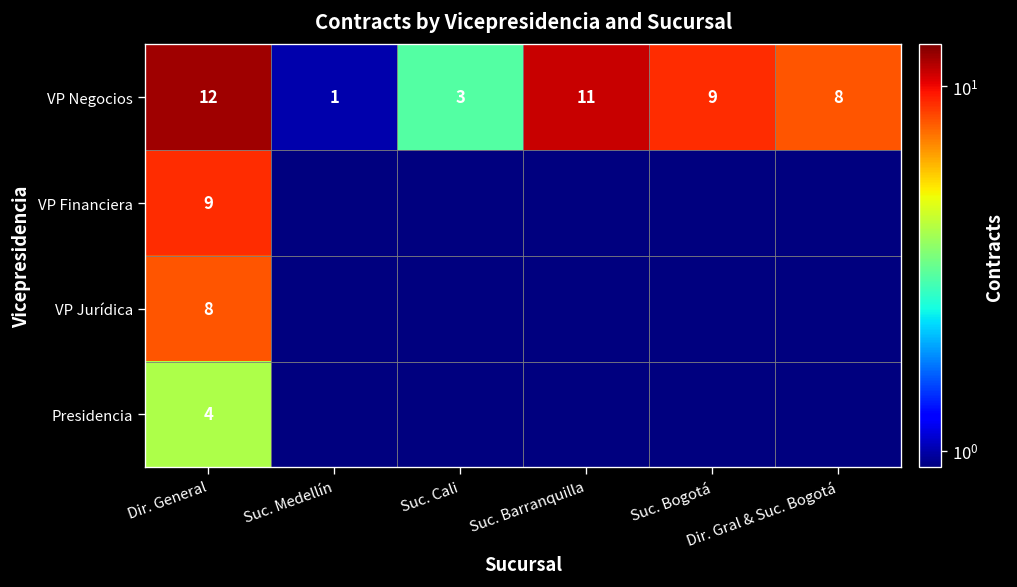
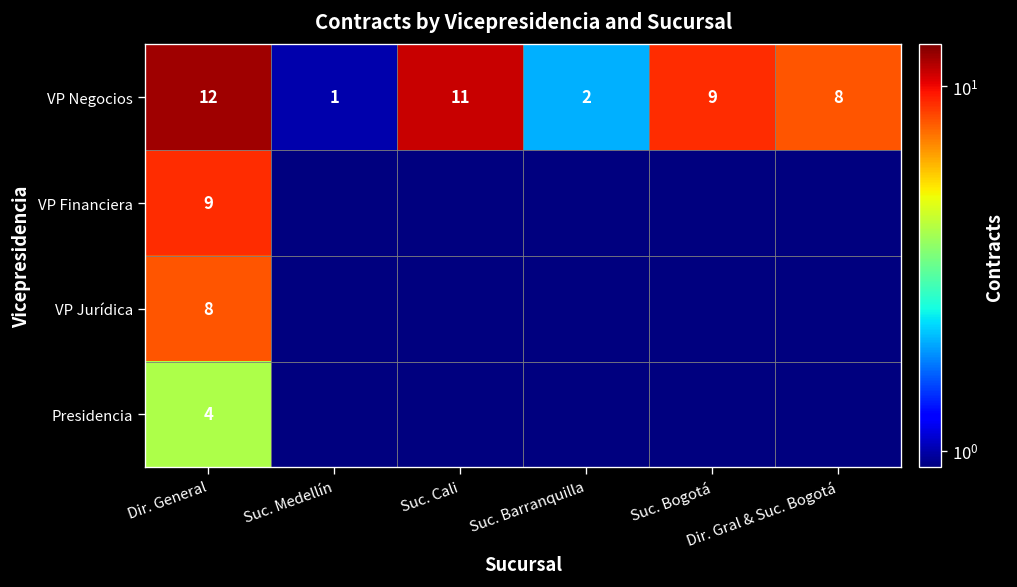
VP Negocios, Suc. Cali: 3 -> 11
VP Negocios, Suc. Barranquilla: 11 -> 2
